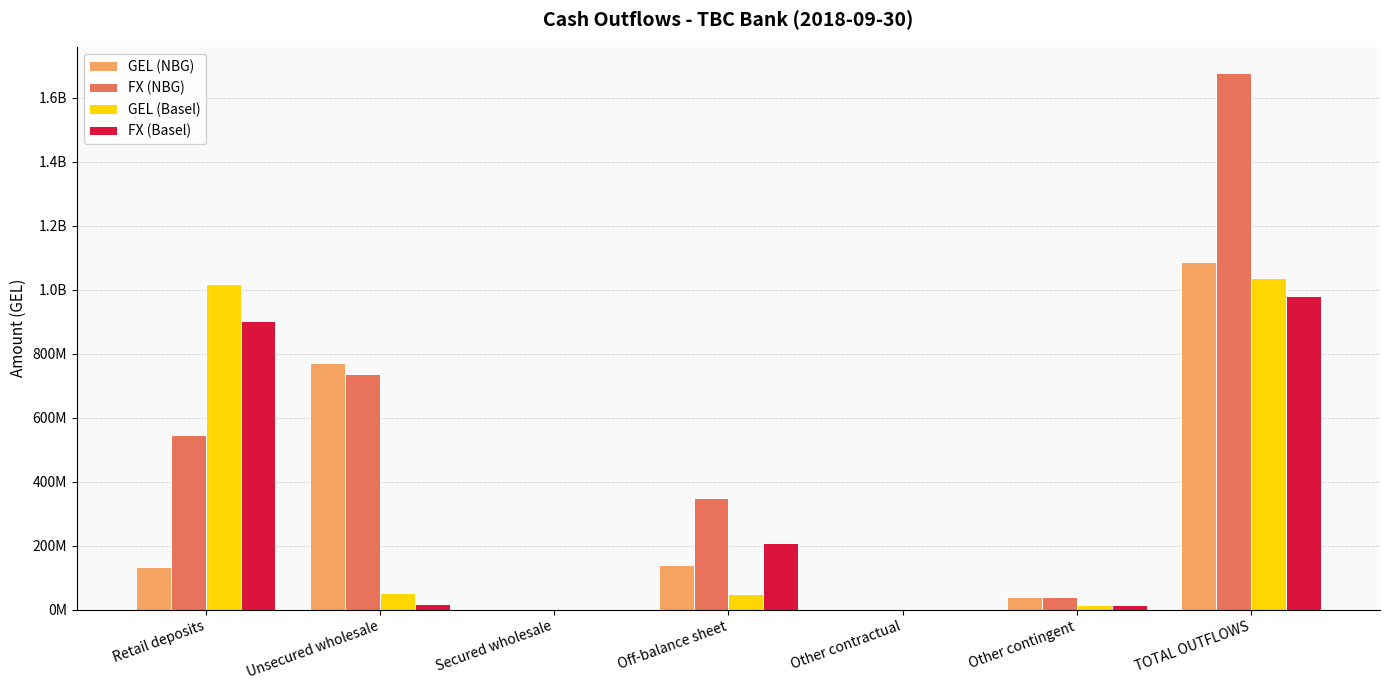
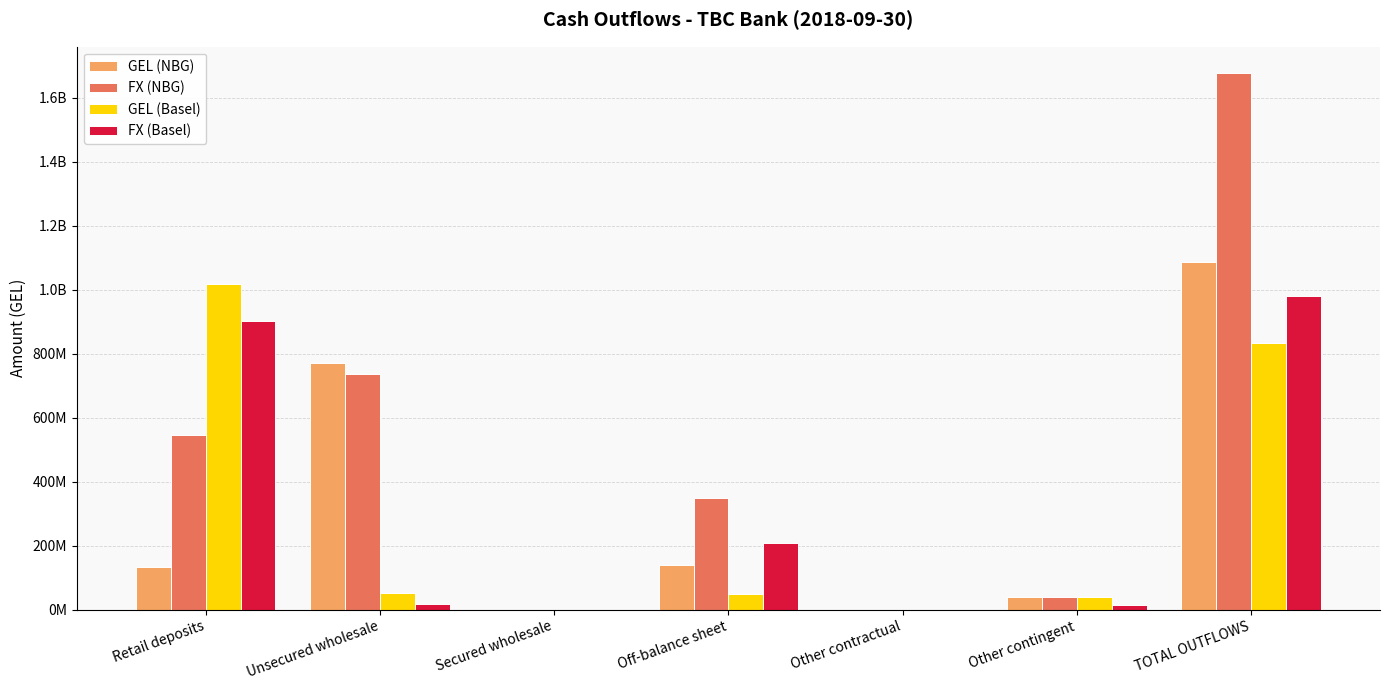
GEL (Basel), Other contingent: 10000000 -> 40000000
GEL (Basel), TOTAL OUTFLOWS: 1040000000 -> 830000000
